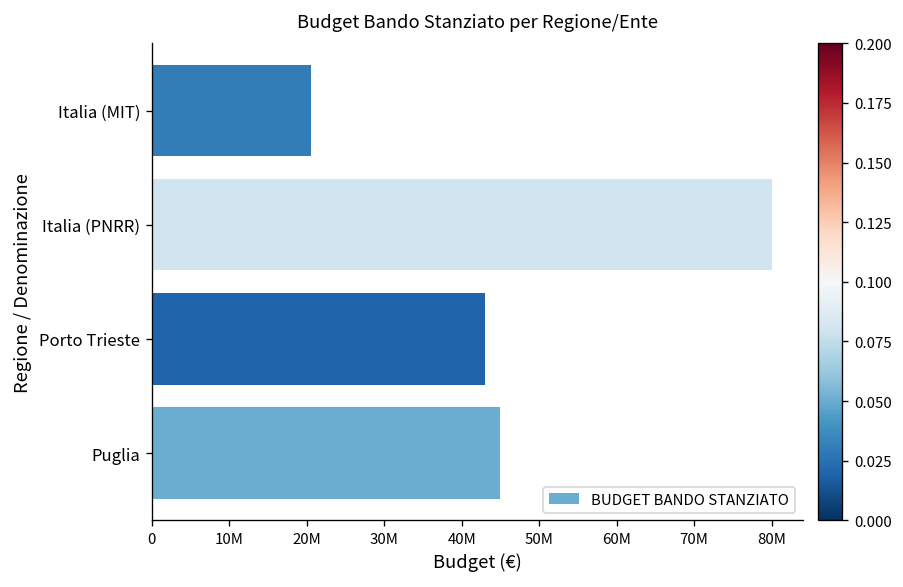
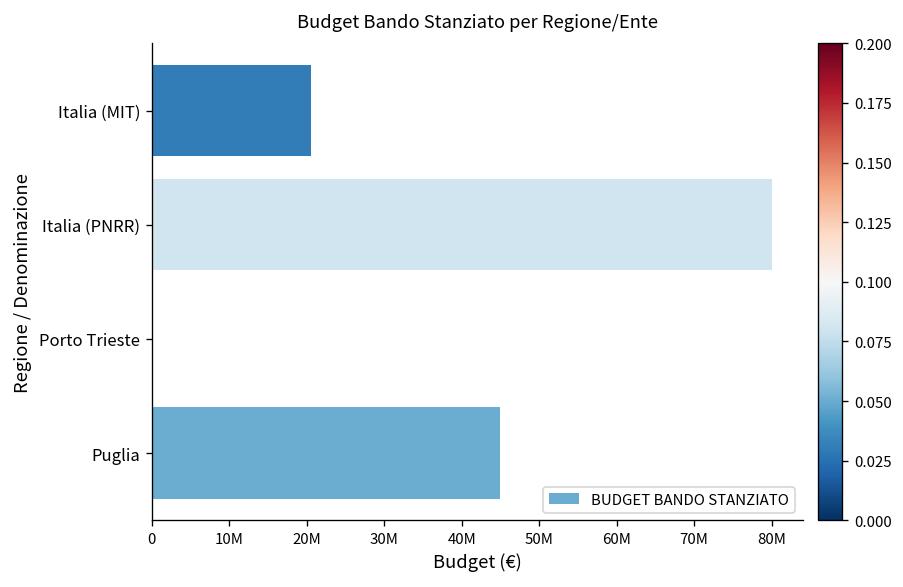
Porto Trieste: 43000000 -> 0
